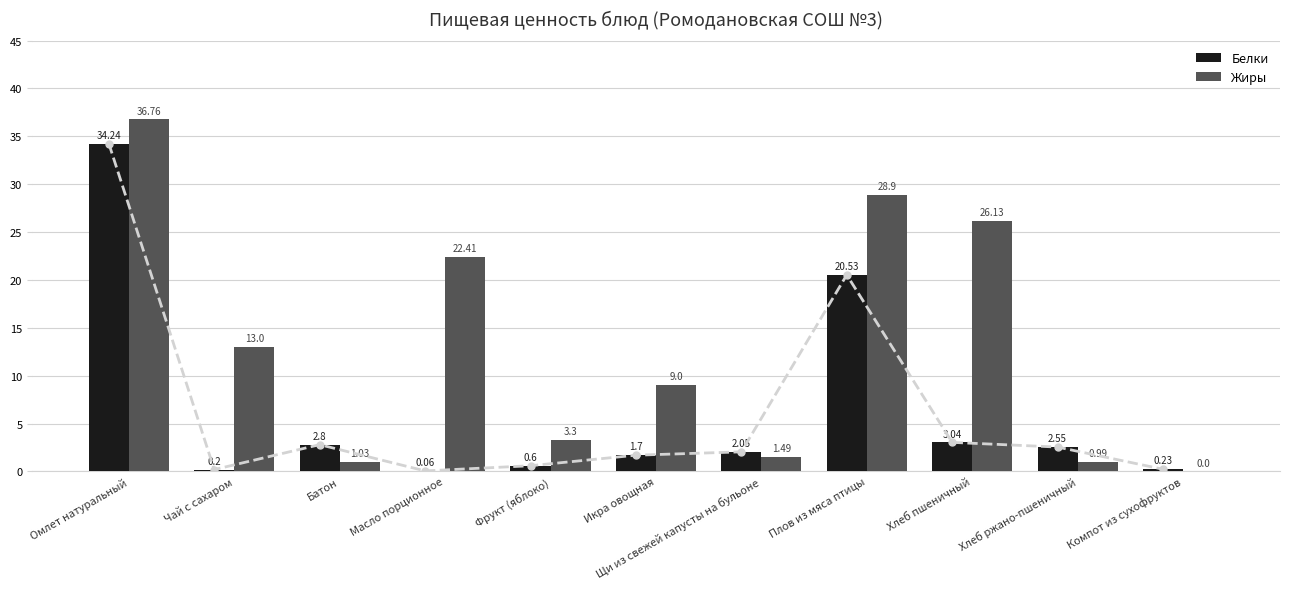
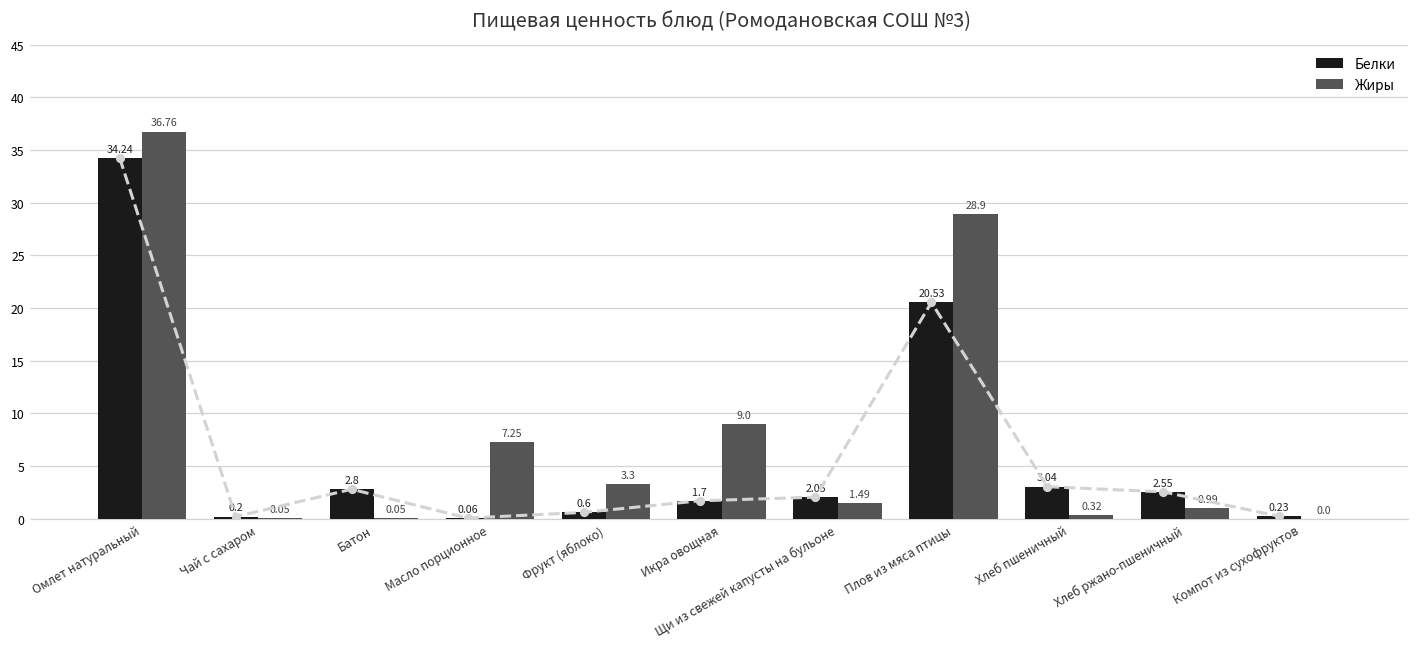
Жиры, Чай с сахаром: 13.0 -> 0.05
Жиры, Батон: 1.03 -> 0.05
Жиры, Масло порционное: 22.41 -> 7.25
Жиры, Хлеб пшеничный: 26.13 -> 0.32
